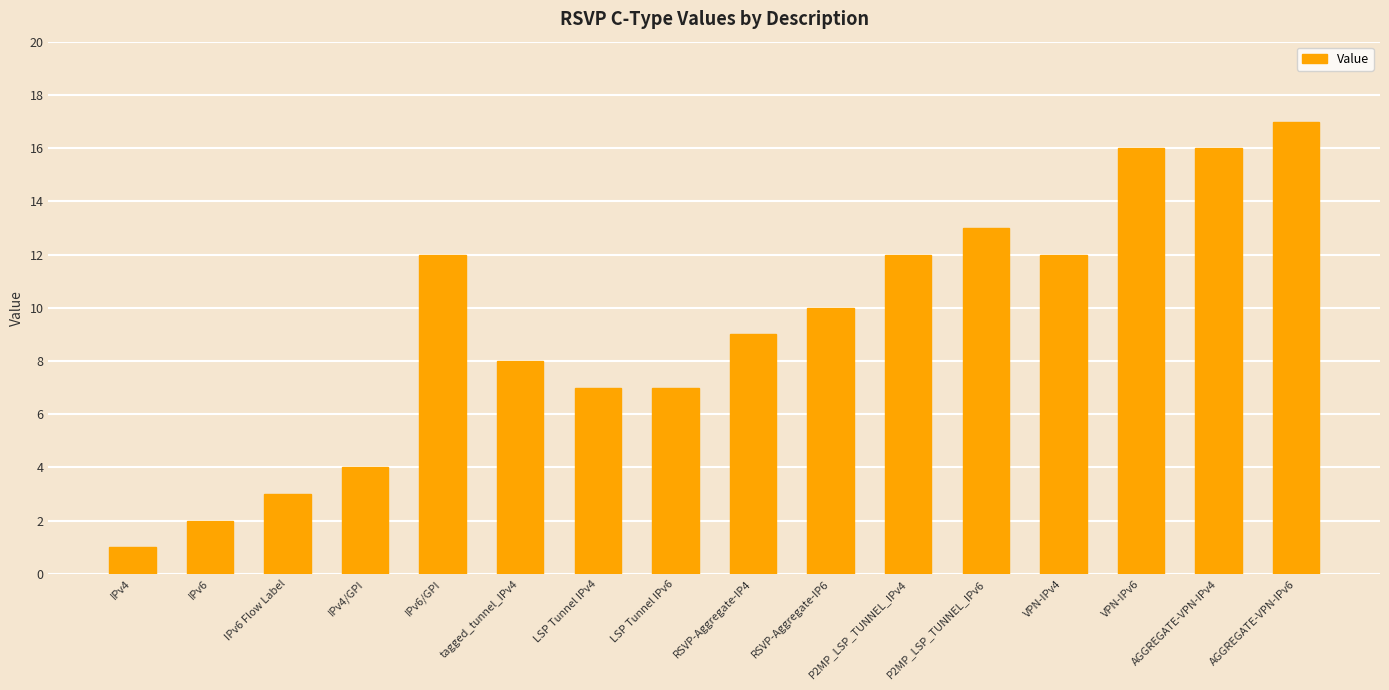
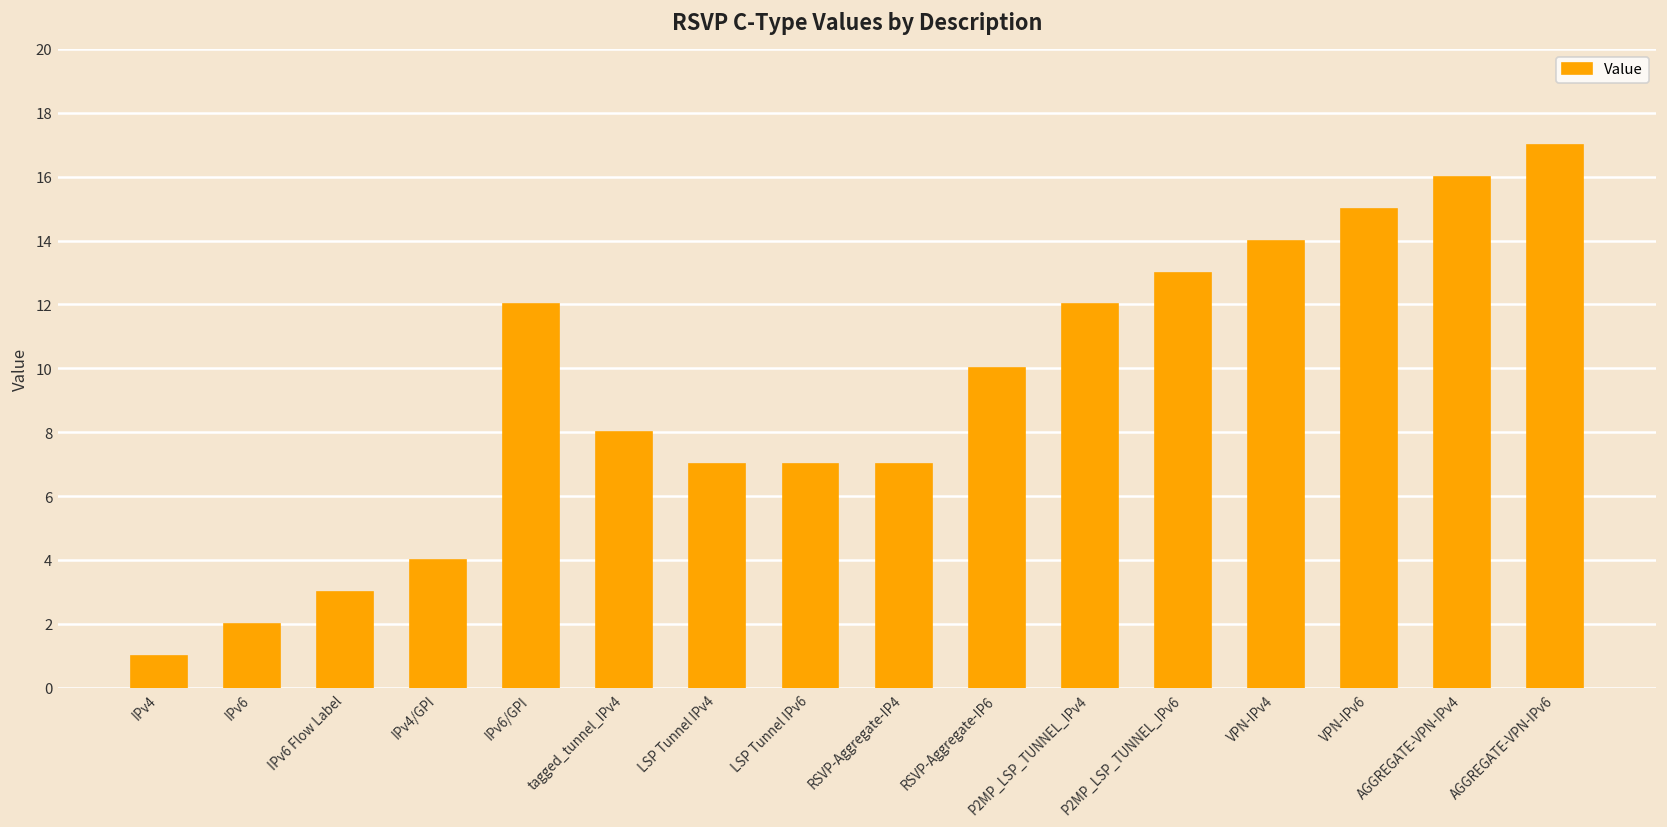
RSVP-Aggregate-IP4: 9 -> 7
VPN-IPv4: 12 -> 14
VPN-IPv6: 16 -> 15
